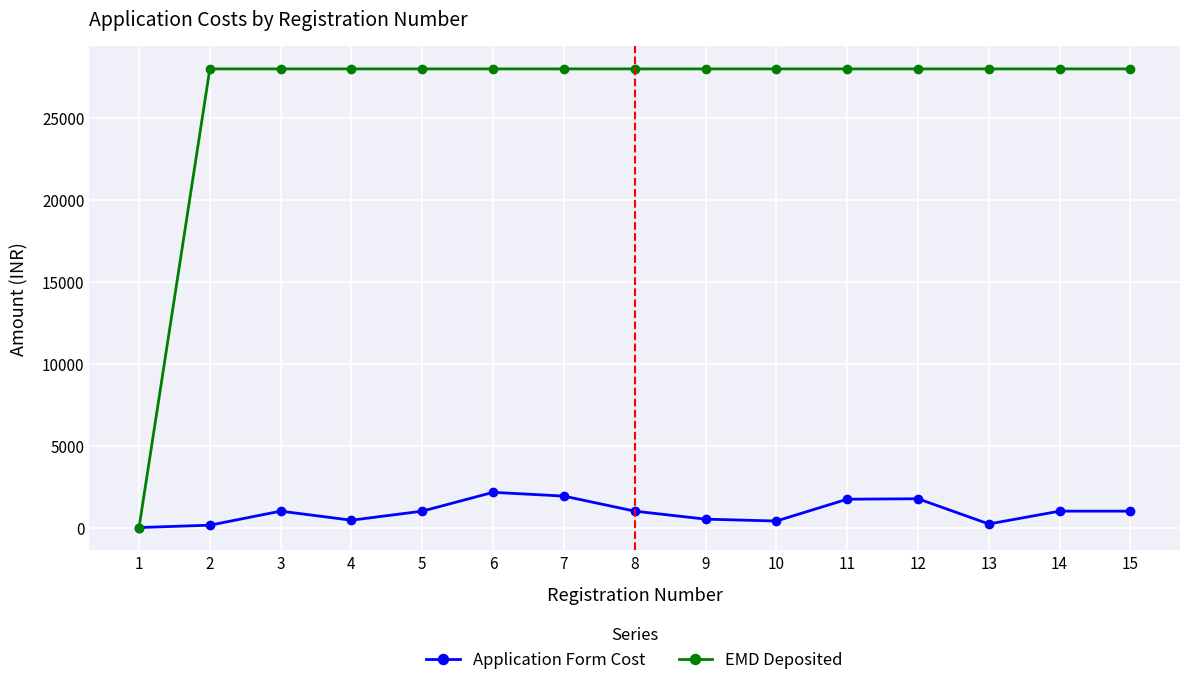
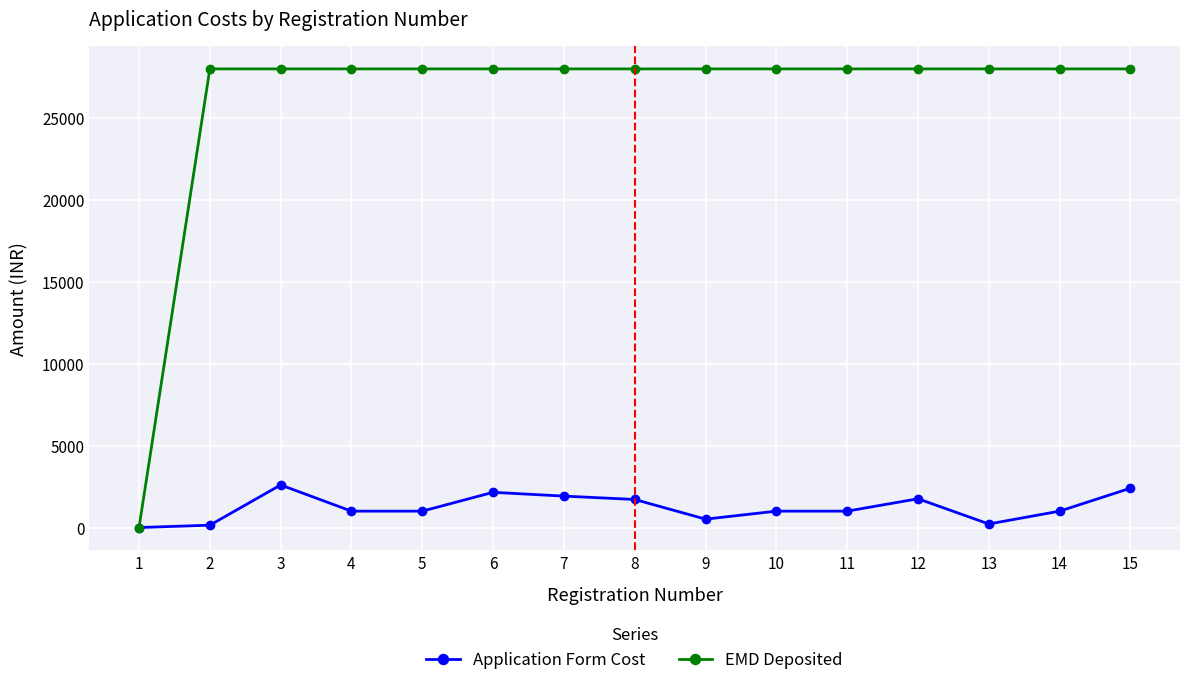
Application Form Cost, 3: 1000 -> 2600
Application Form Cost, 4: 400 -> 1000
Application Form Cost, 8: 1000 -> 1700
Application Form Cost, 10: 400 -> 1000
Application Form Cost, 11: 1700 -> 1000
Application Form Cost, 15: 1000 -> 2400
